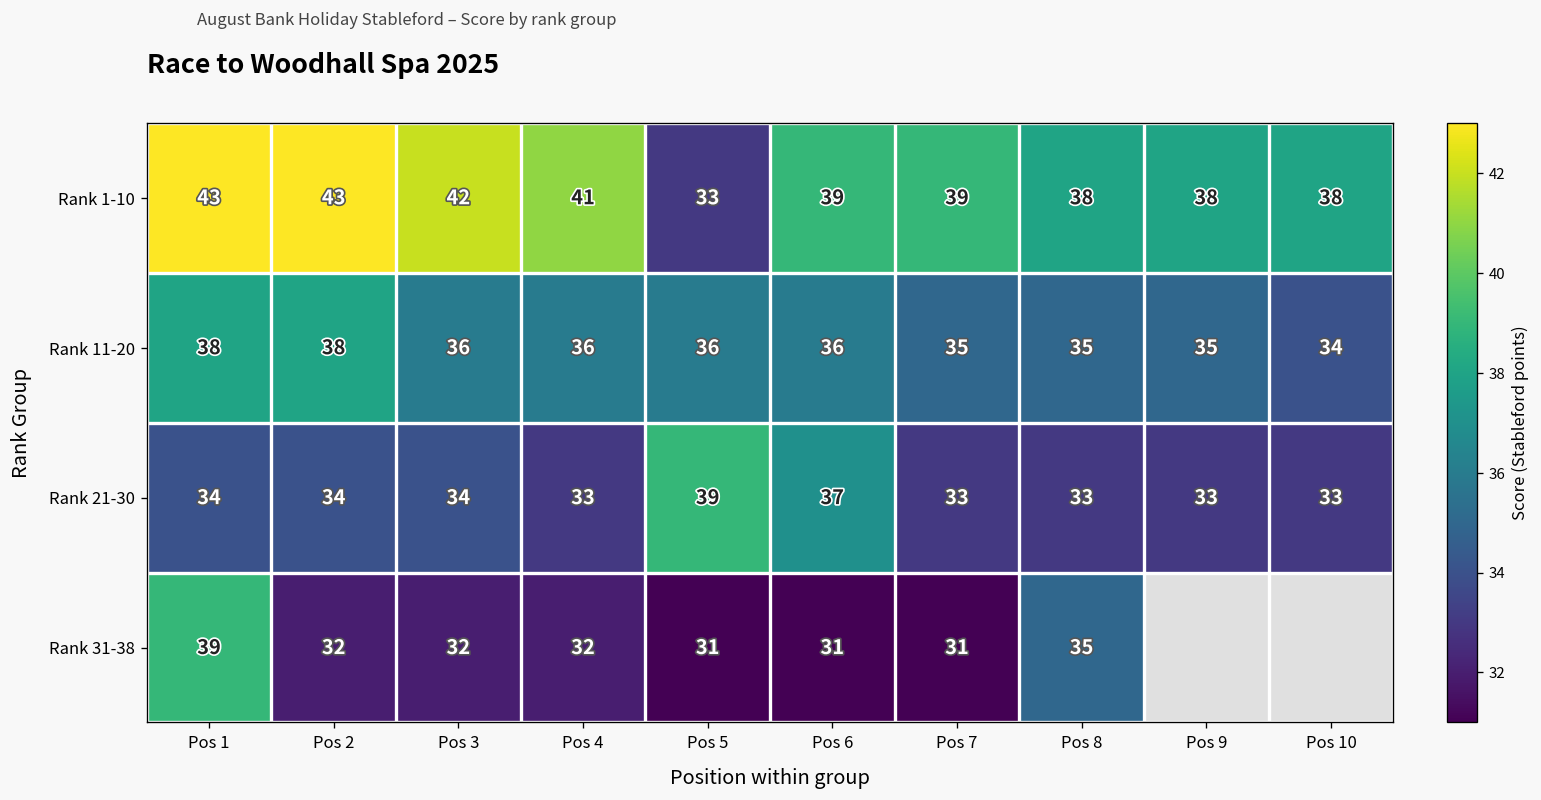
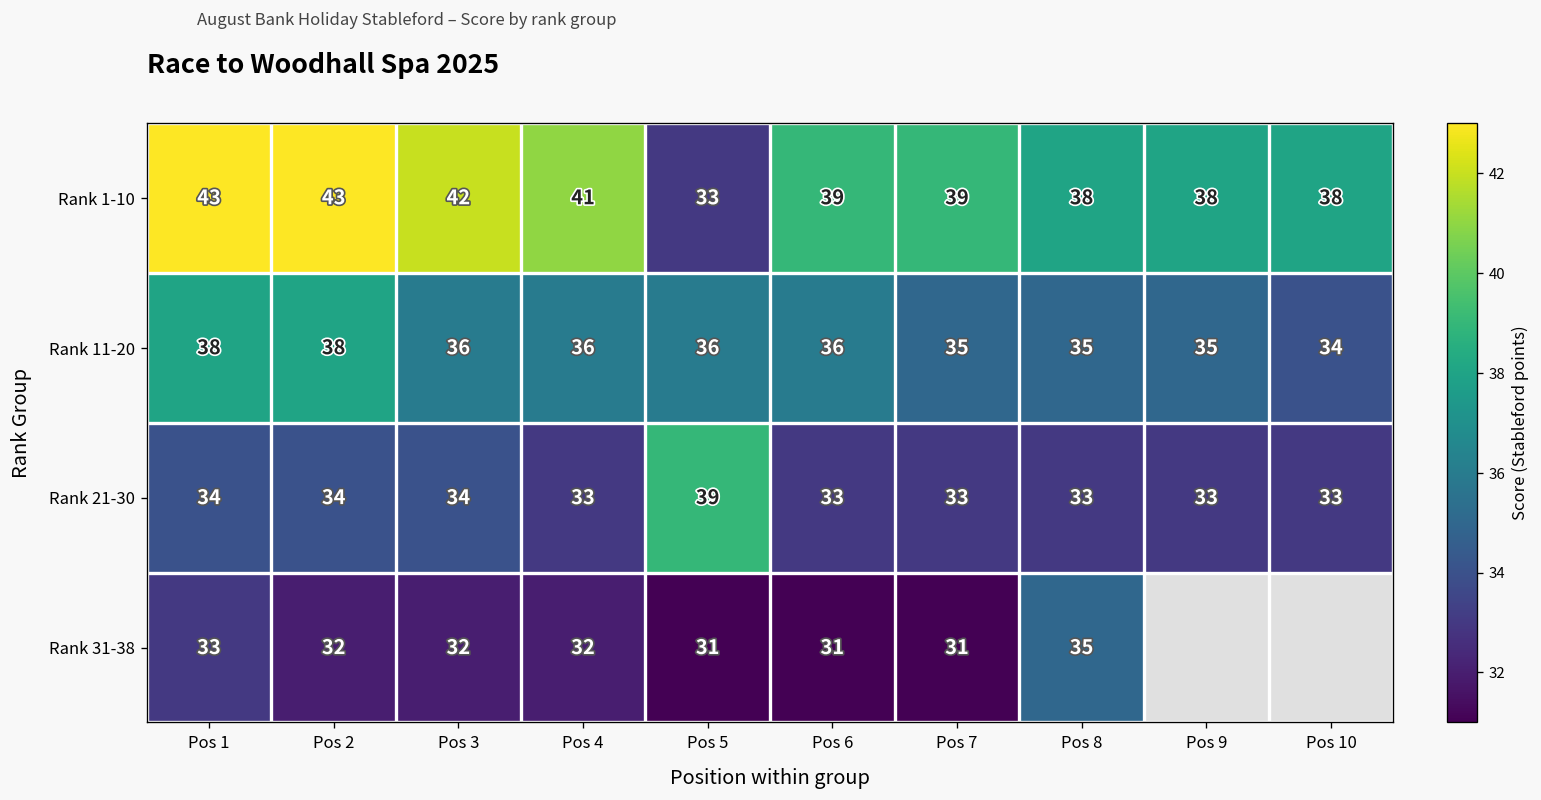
Rank 21-30, Pos 6: 37 -> 33
Rank 31-38, Pos 1: 39 -> 33
